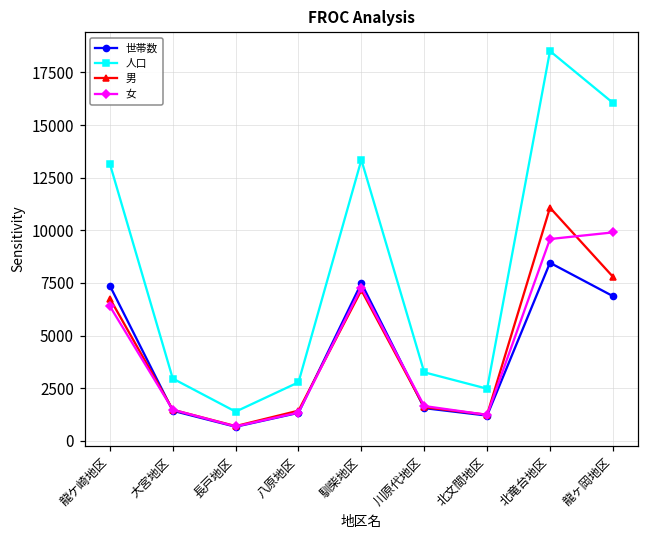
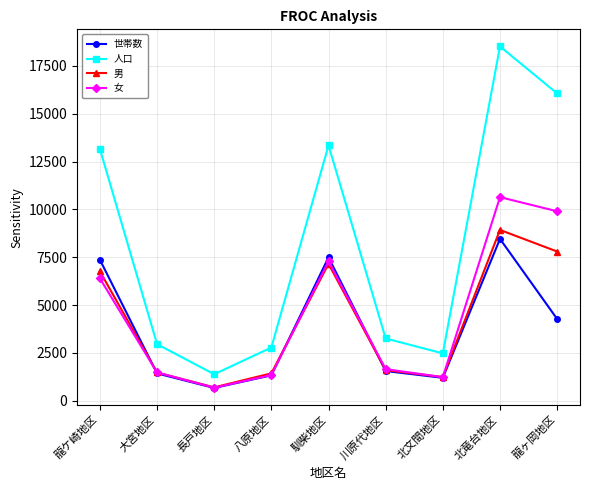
男, 北竜台地区: 11100 -> 8900
女, 北竜台地区: 9600 -> 10600
世帯数, 龍ヶ岡地区: 6900 -> 4300
